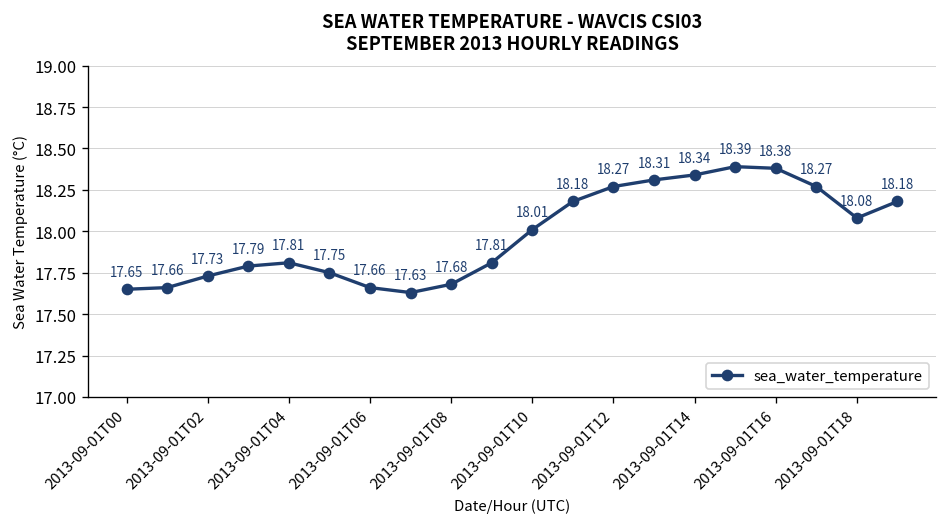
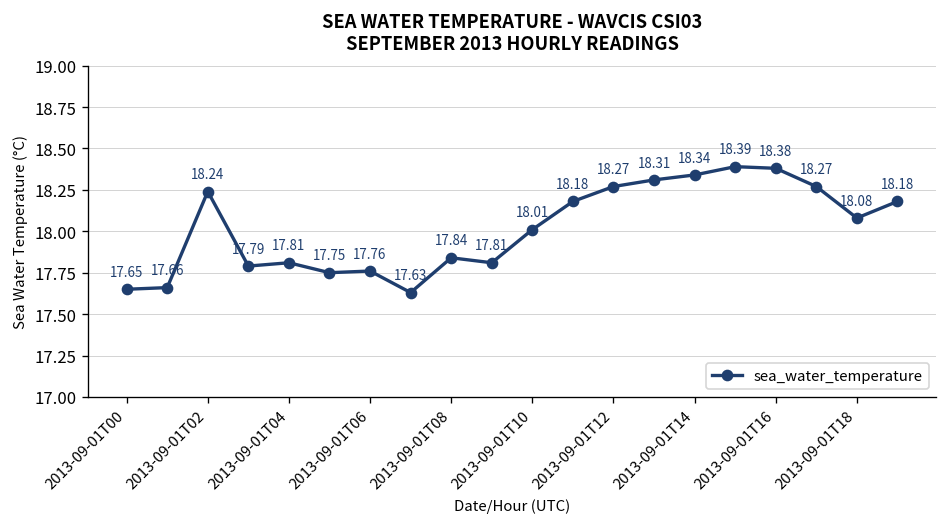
2013-09-01T02: 17.73 -> 18.24
2013-09-01T06: 17.66 -> 17.76
2013-09-01T08: 17.68 -> 17.84
